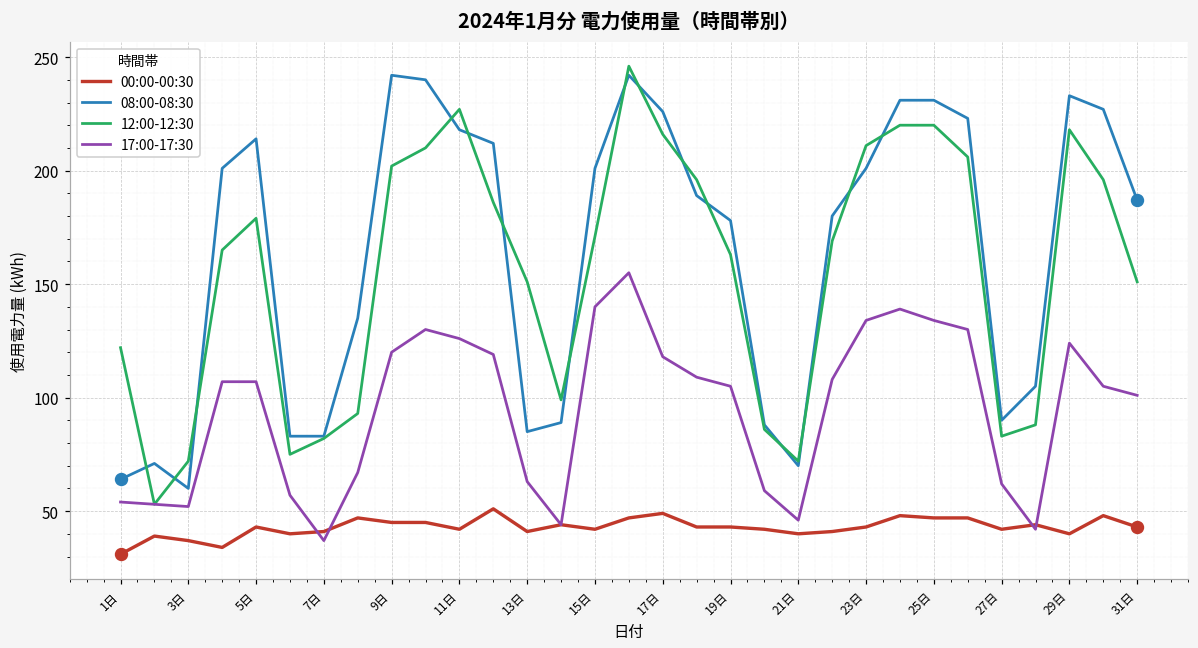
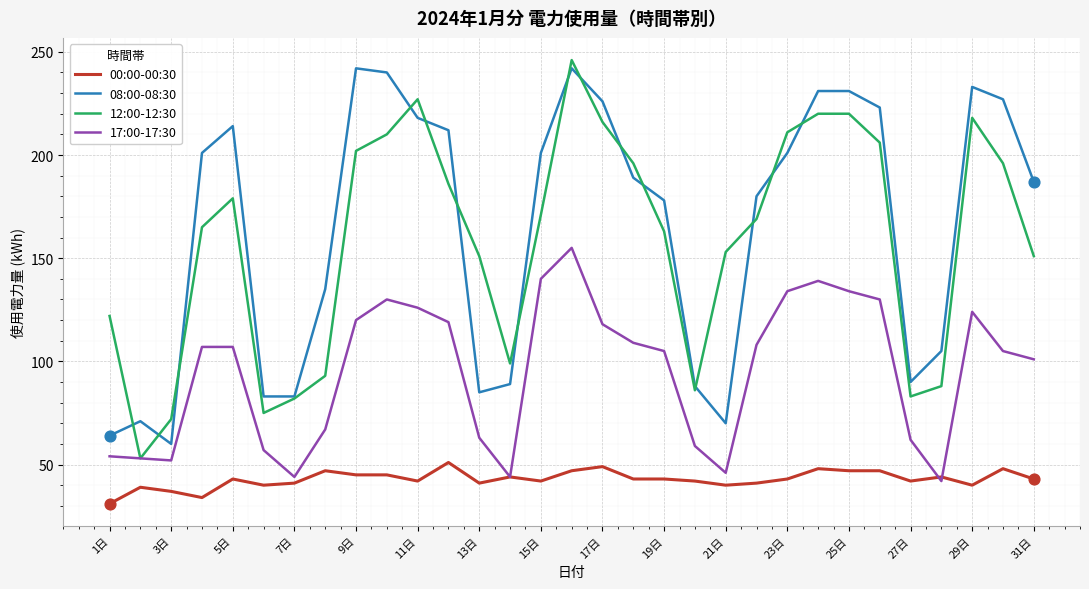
17:00-17:30, 7日: 37 -> 44
12:00-12:30, 21日: 72 -> 153
